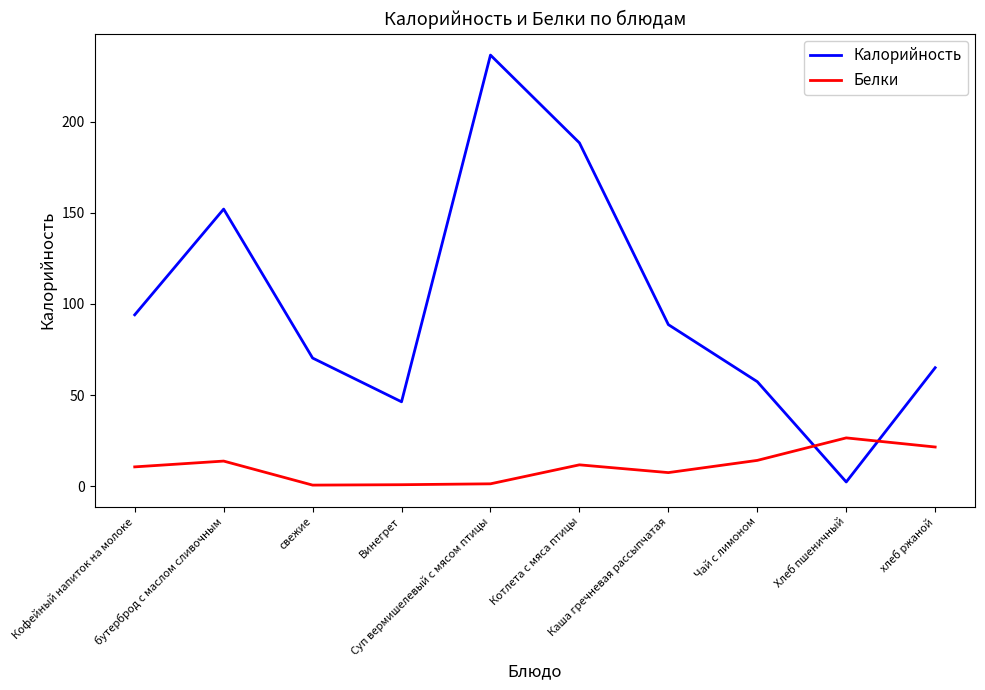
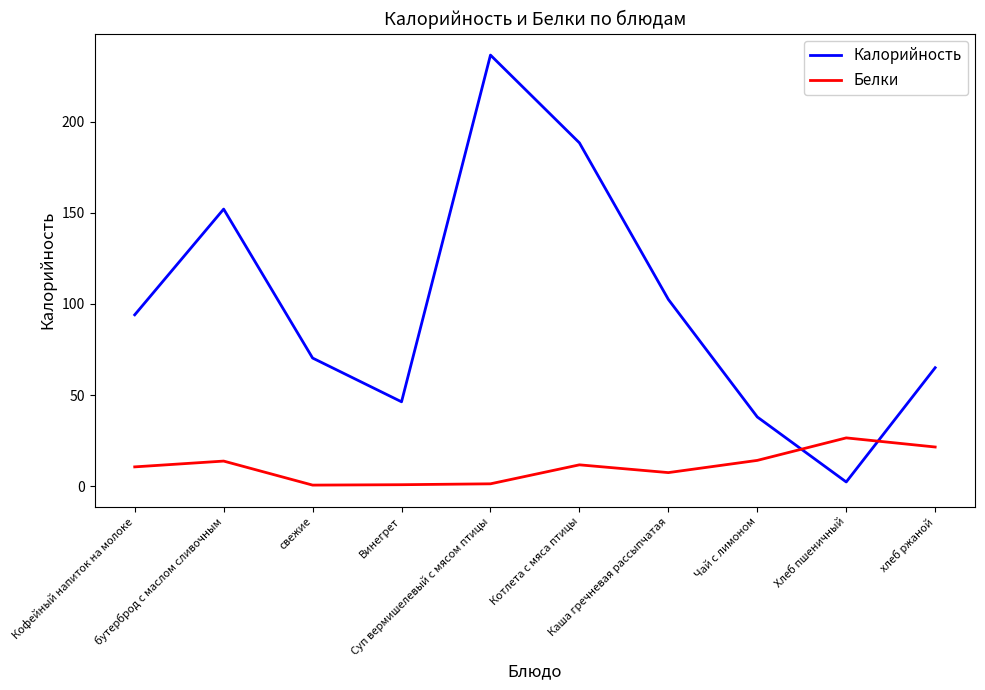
Калорийность, Каша гречневая рассыпчатая: 89 -> 102
Калорийность, Чай с лимоном: 57 -> 38
